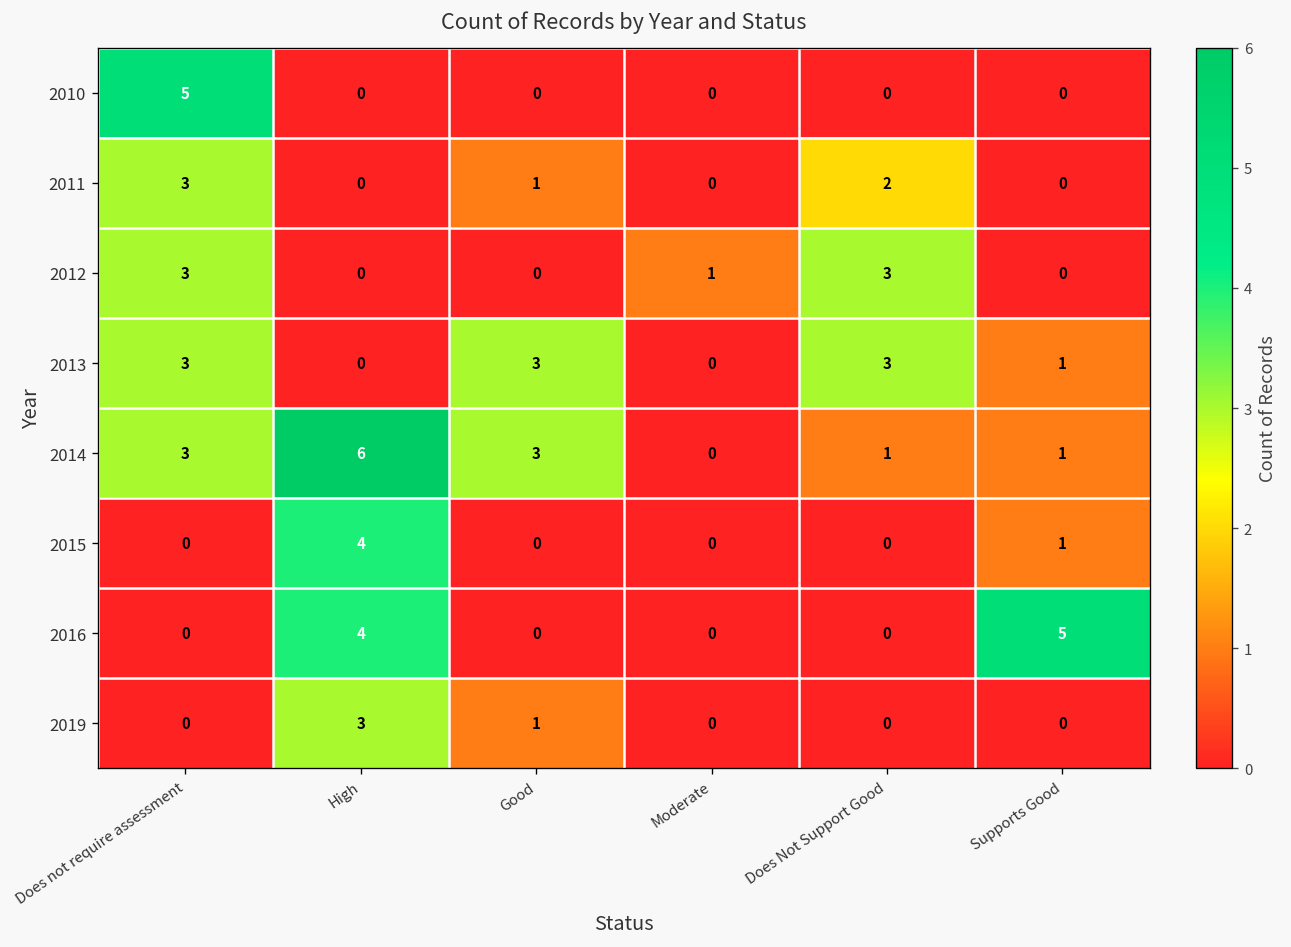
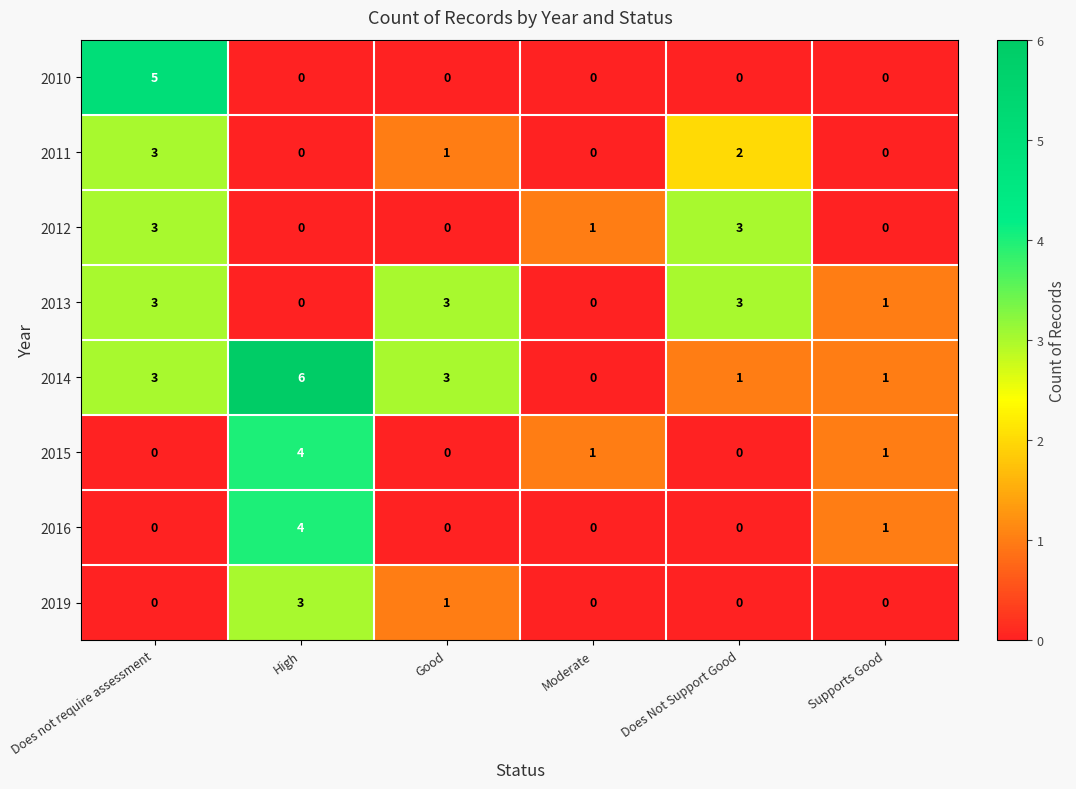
2015, Moderate: 0 -> 1
2016, Supports Good: 5 -> 1
